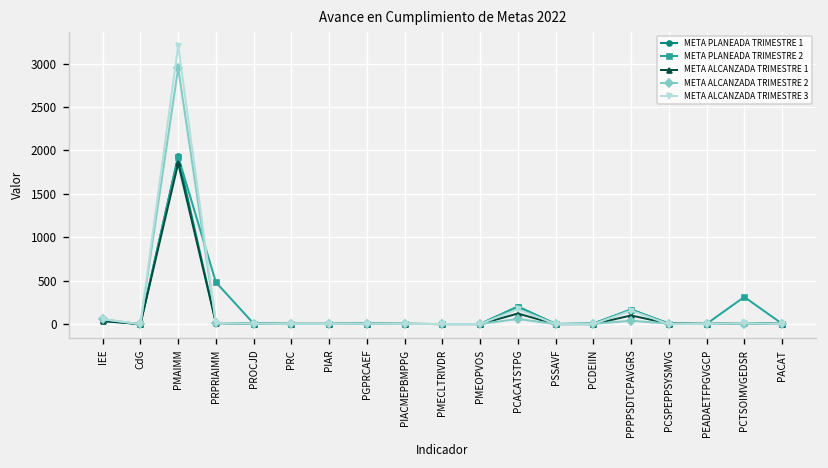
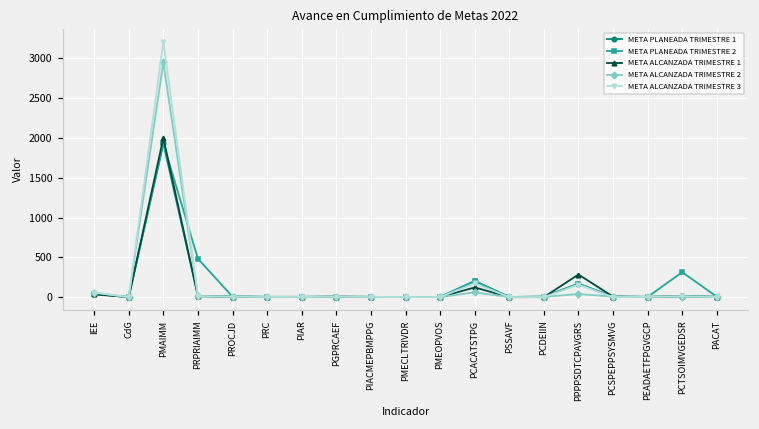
META ALCANZADA TRIMESTRE 1, PMAIMM: 1900 -> 2000
META ALCANZADA TRIMESTRE 1, PPPPSDTCPAVGRS: 100 -> 300
